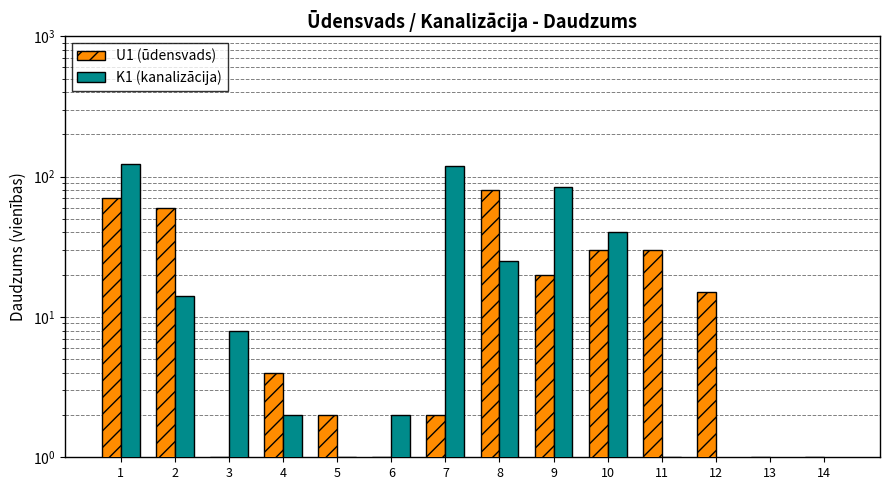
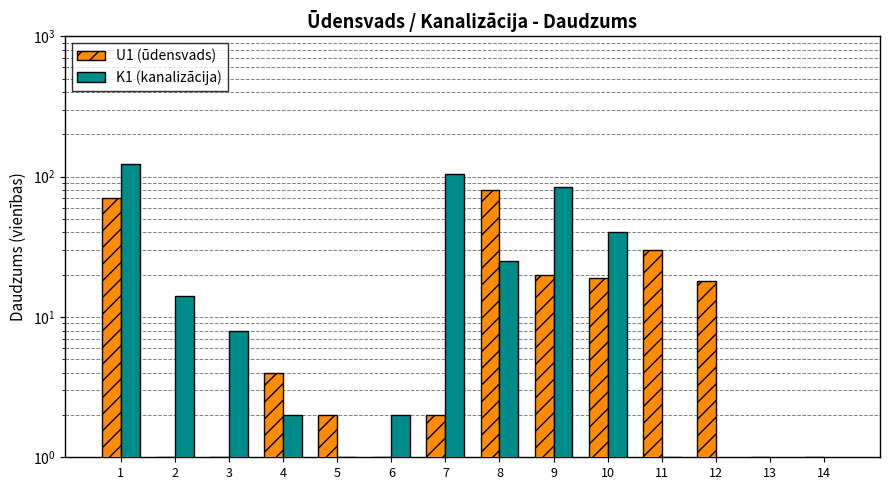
U1 (ūdensvads), 2: 60 -> 1
K1 (kanalizācija), 7: 120 -> 110
U1 (ūdensvads), 10: 30 -> 19
U1 (ūdensvads), 12: 15 -> 18
